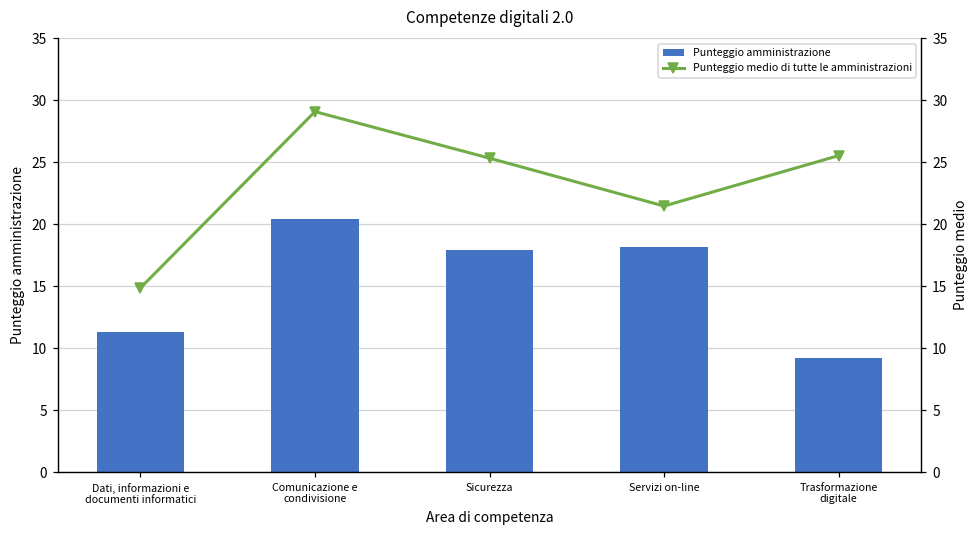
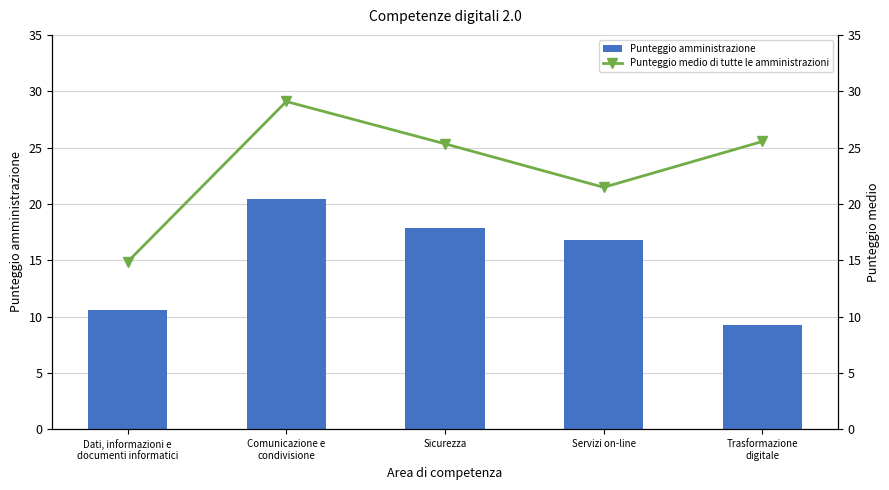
Punteggio amministrazione, Dati, informazioni e documenti informatici: 11.3 -> 10.5
Punteggio amministrazione, Servizi on-line: 18.1 -> 16.8
